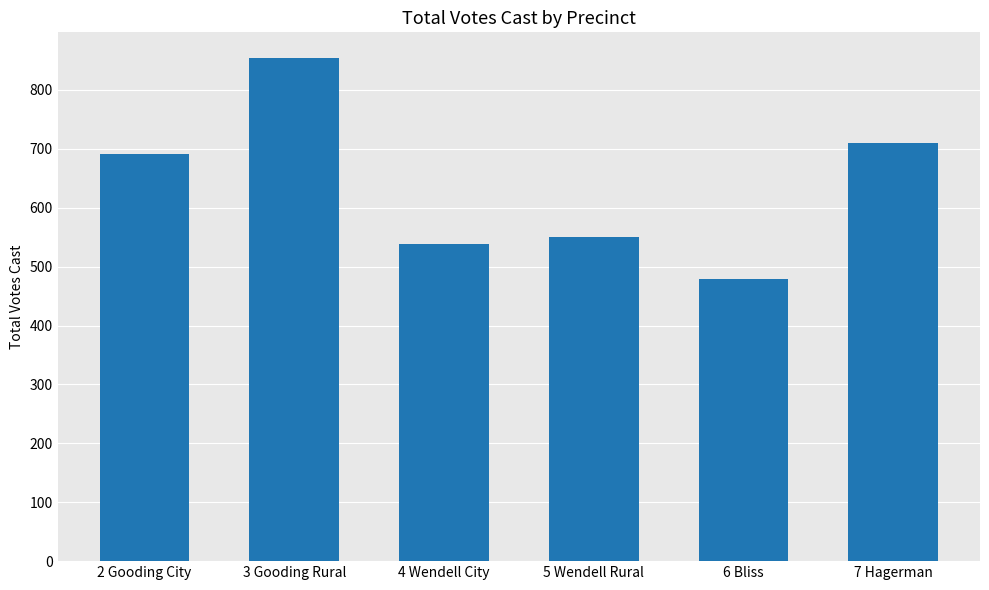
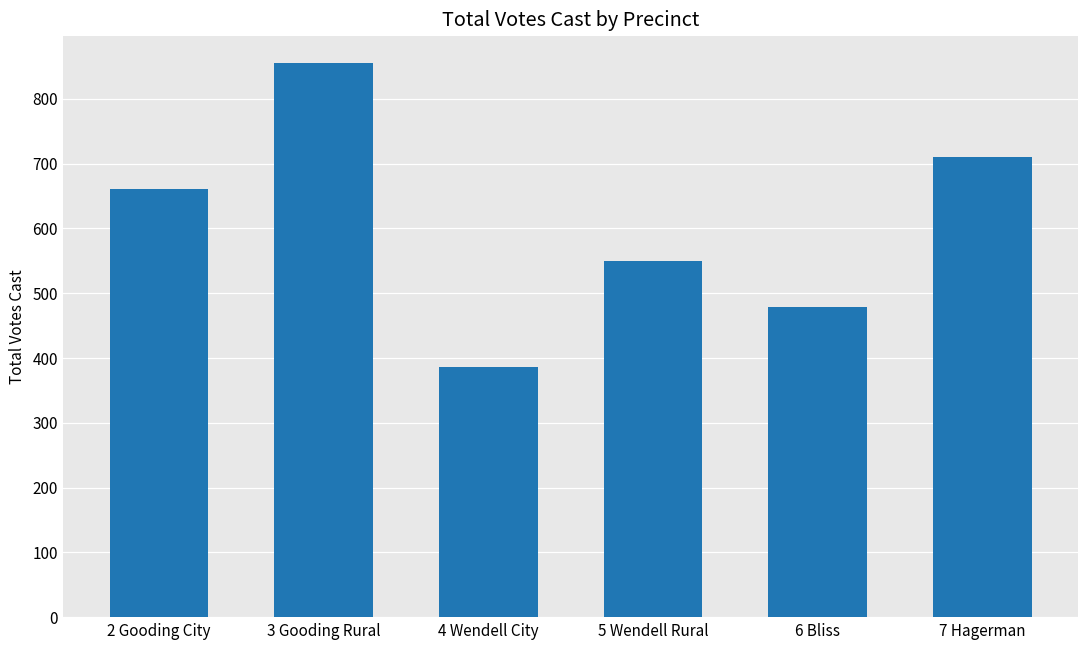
2 Gooding City: 690 -> 660
4 Wendell City: 540 -> 390
